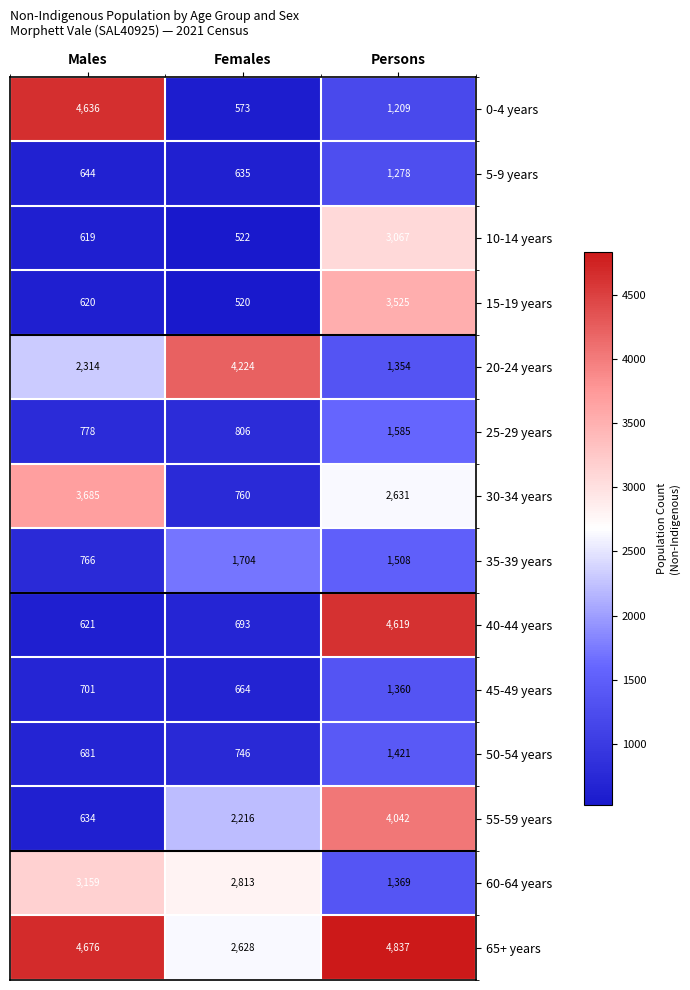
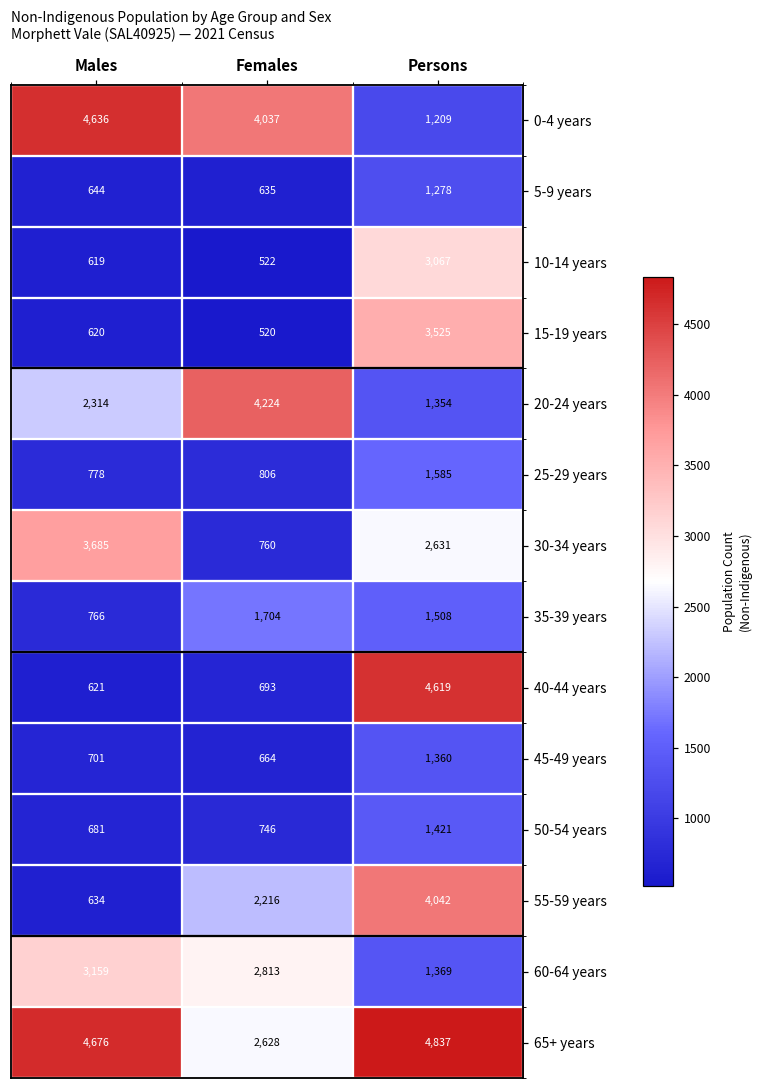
0-4 years, Females: 573 -> 4,037
